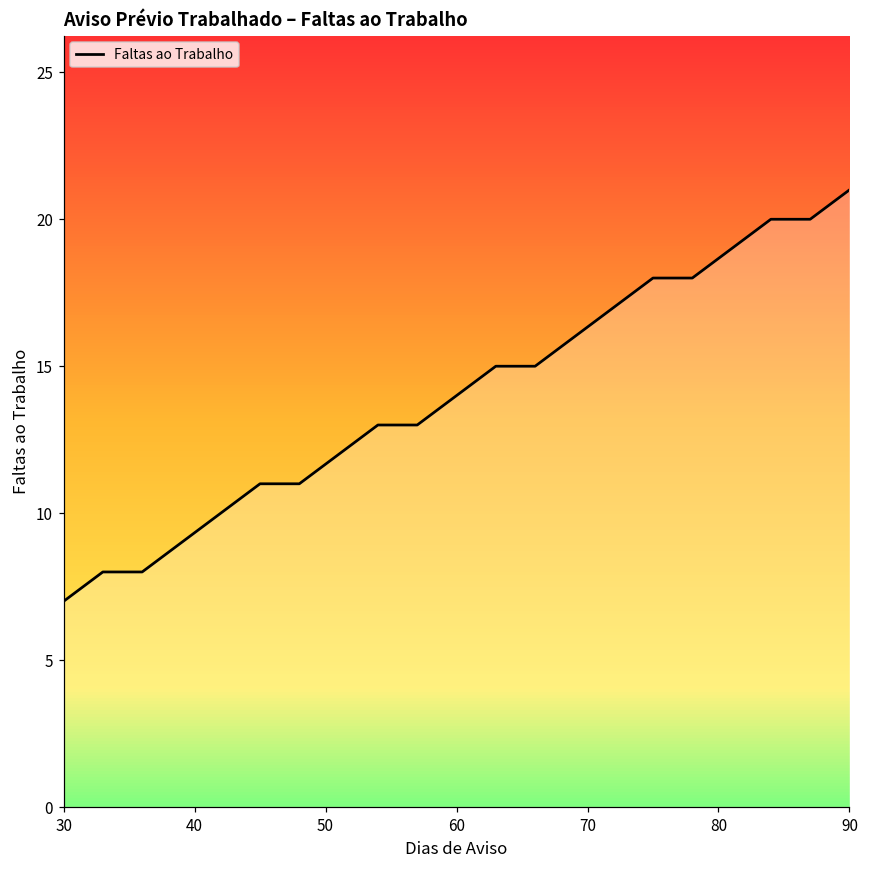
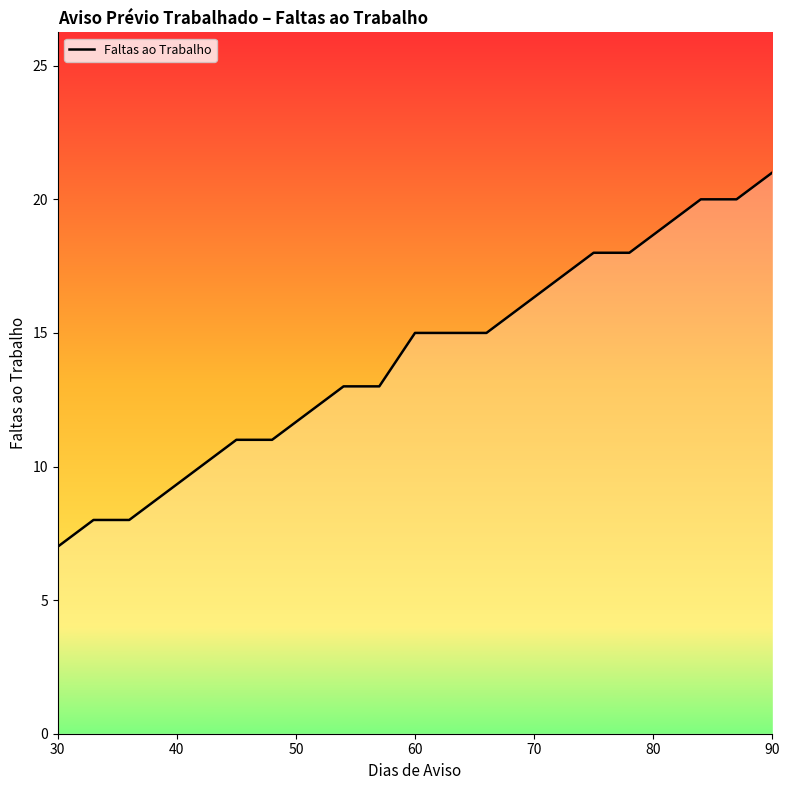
60: 14 -> 15
